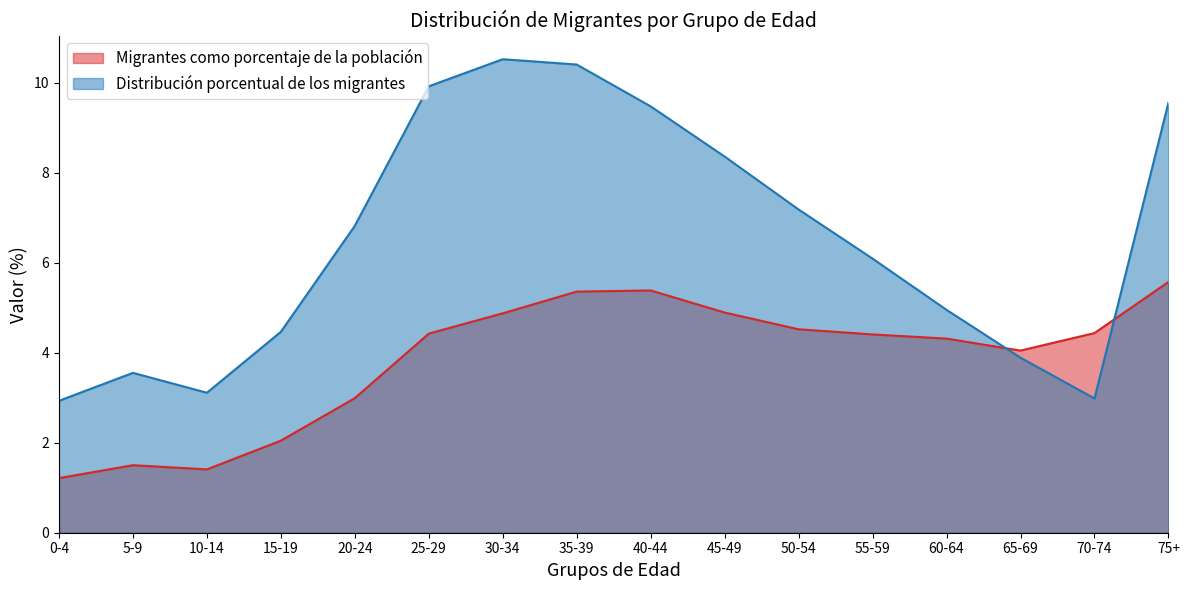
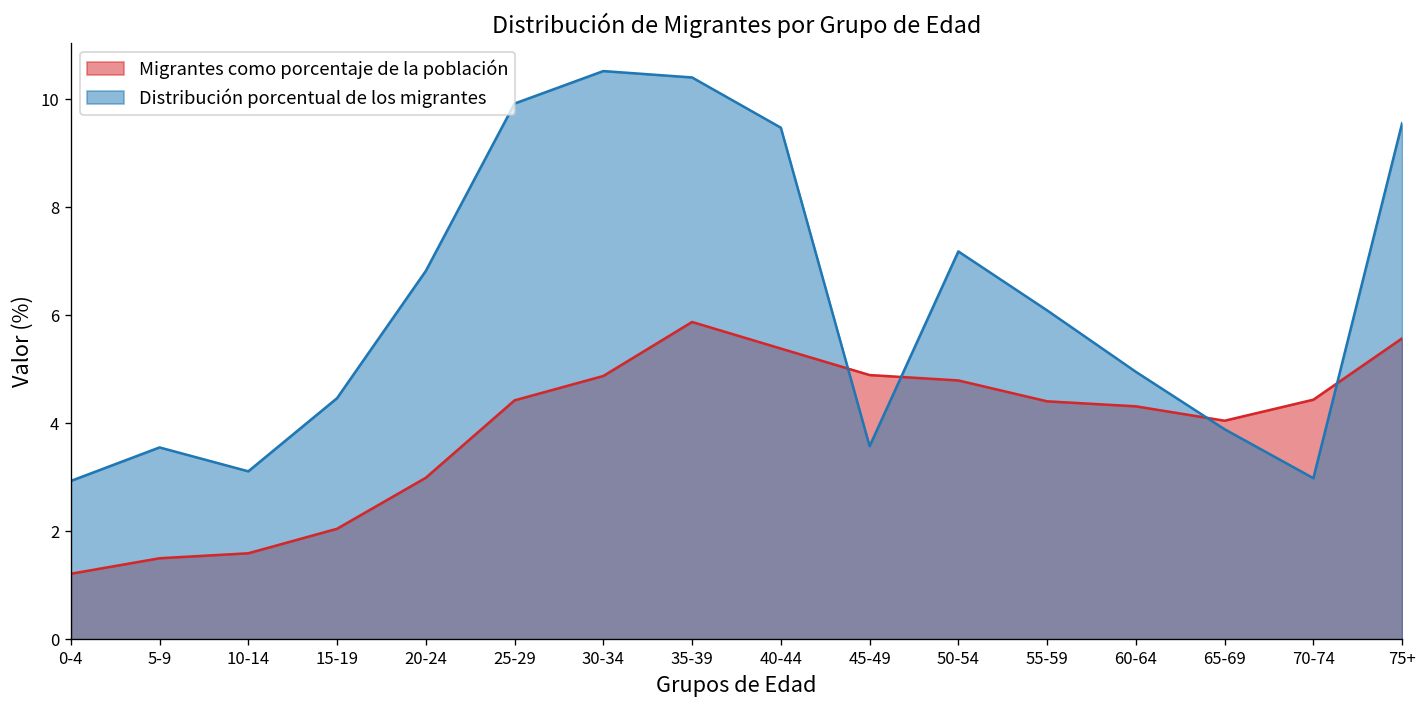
Migrantes como porcentaje de la población, 10-14: 1.4 -> 1.6
Migrantes como porcentaje de la población, 35-39: 5.4 -> 5.9
Distribución porcentual de los migrantes, 45-49: 8.4 -> 3.6
Migrantes como porcentaje de la población, 50-54: 4.5 -> 4.8
